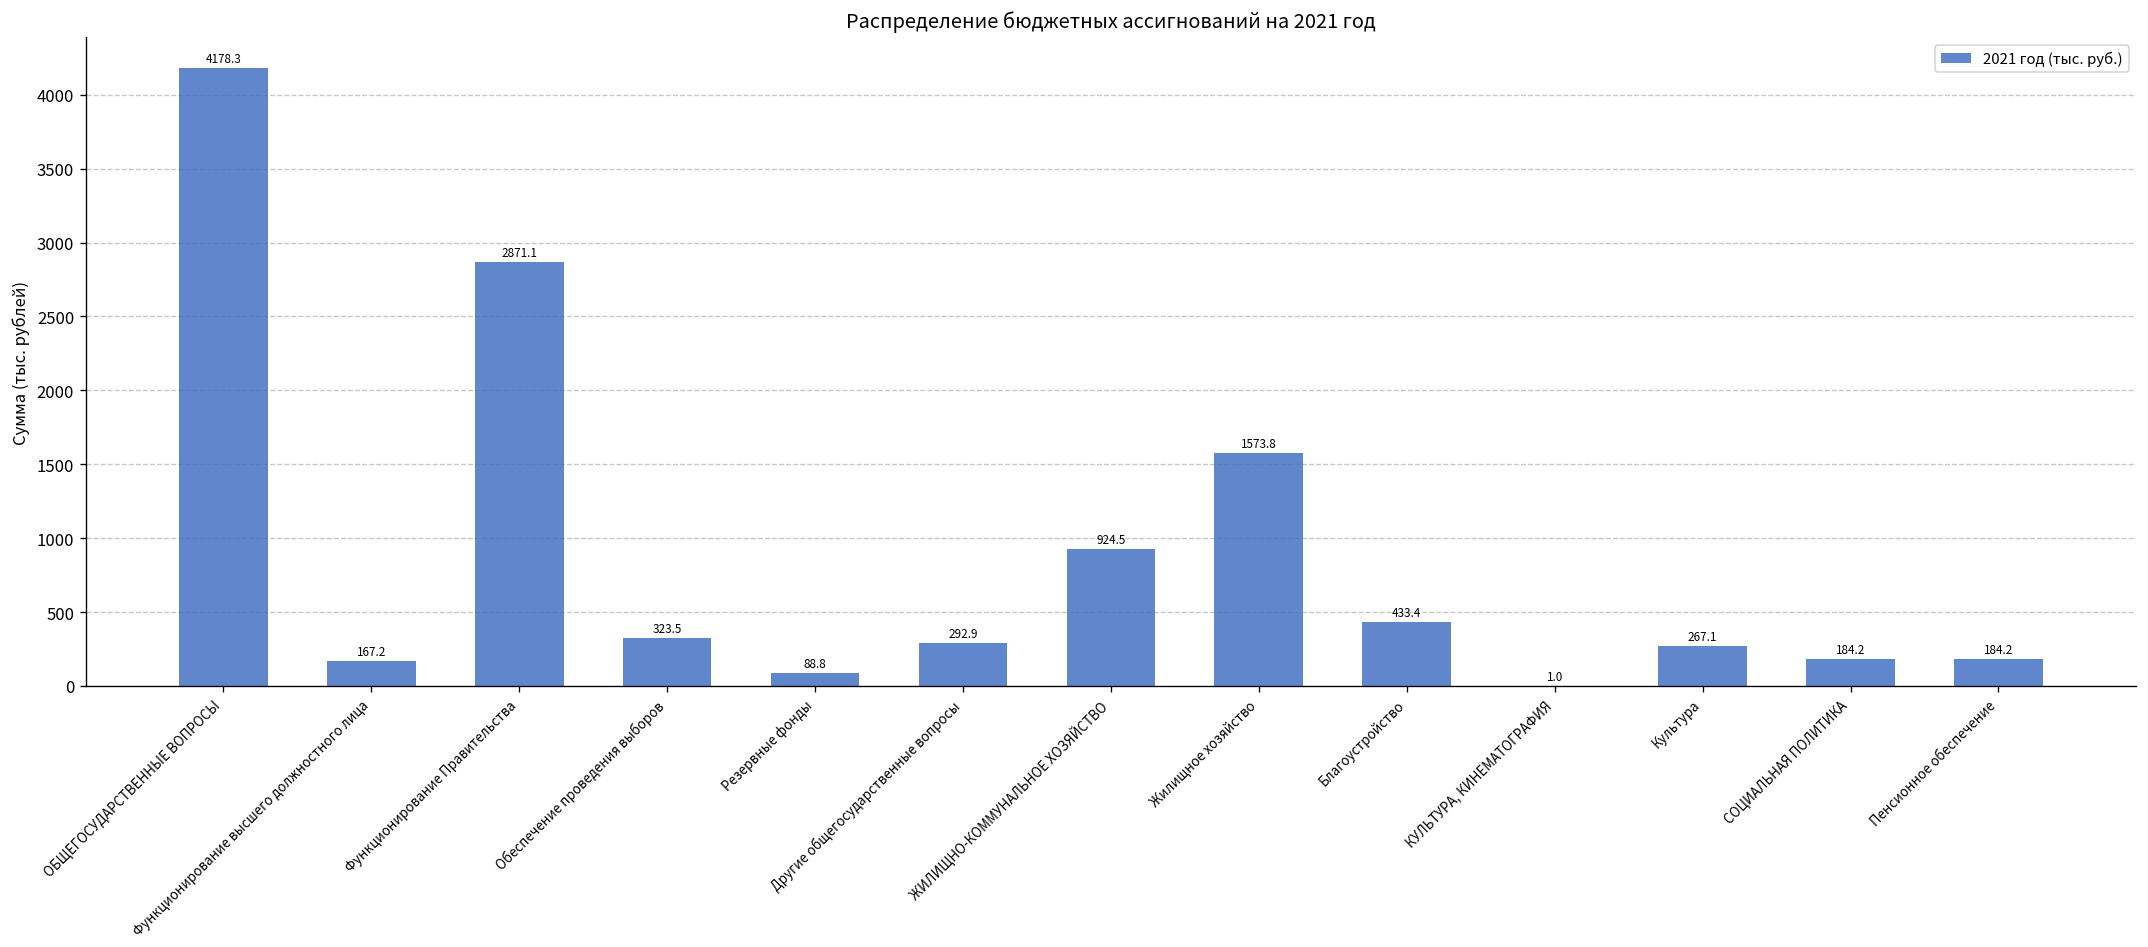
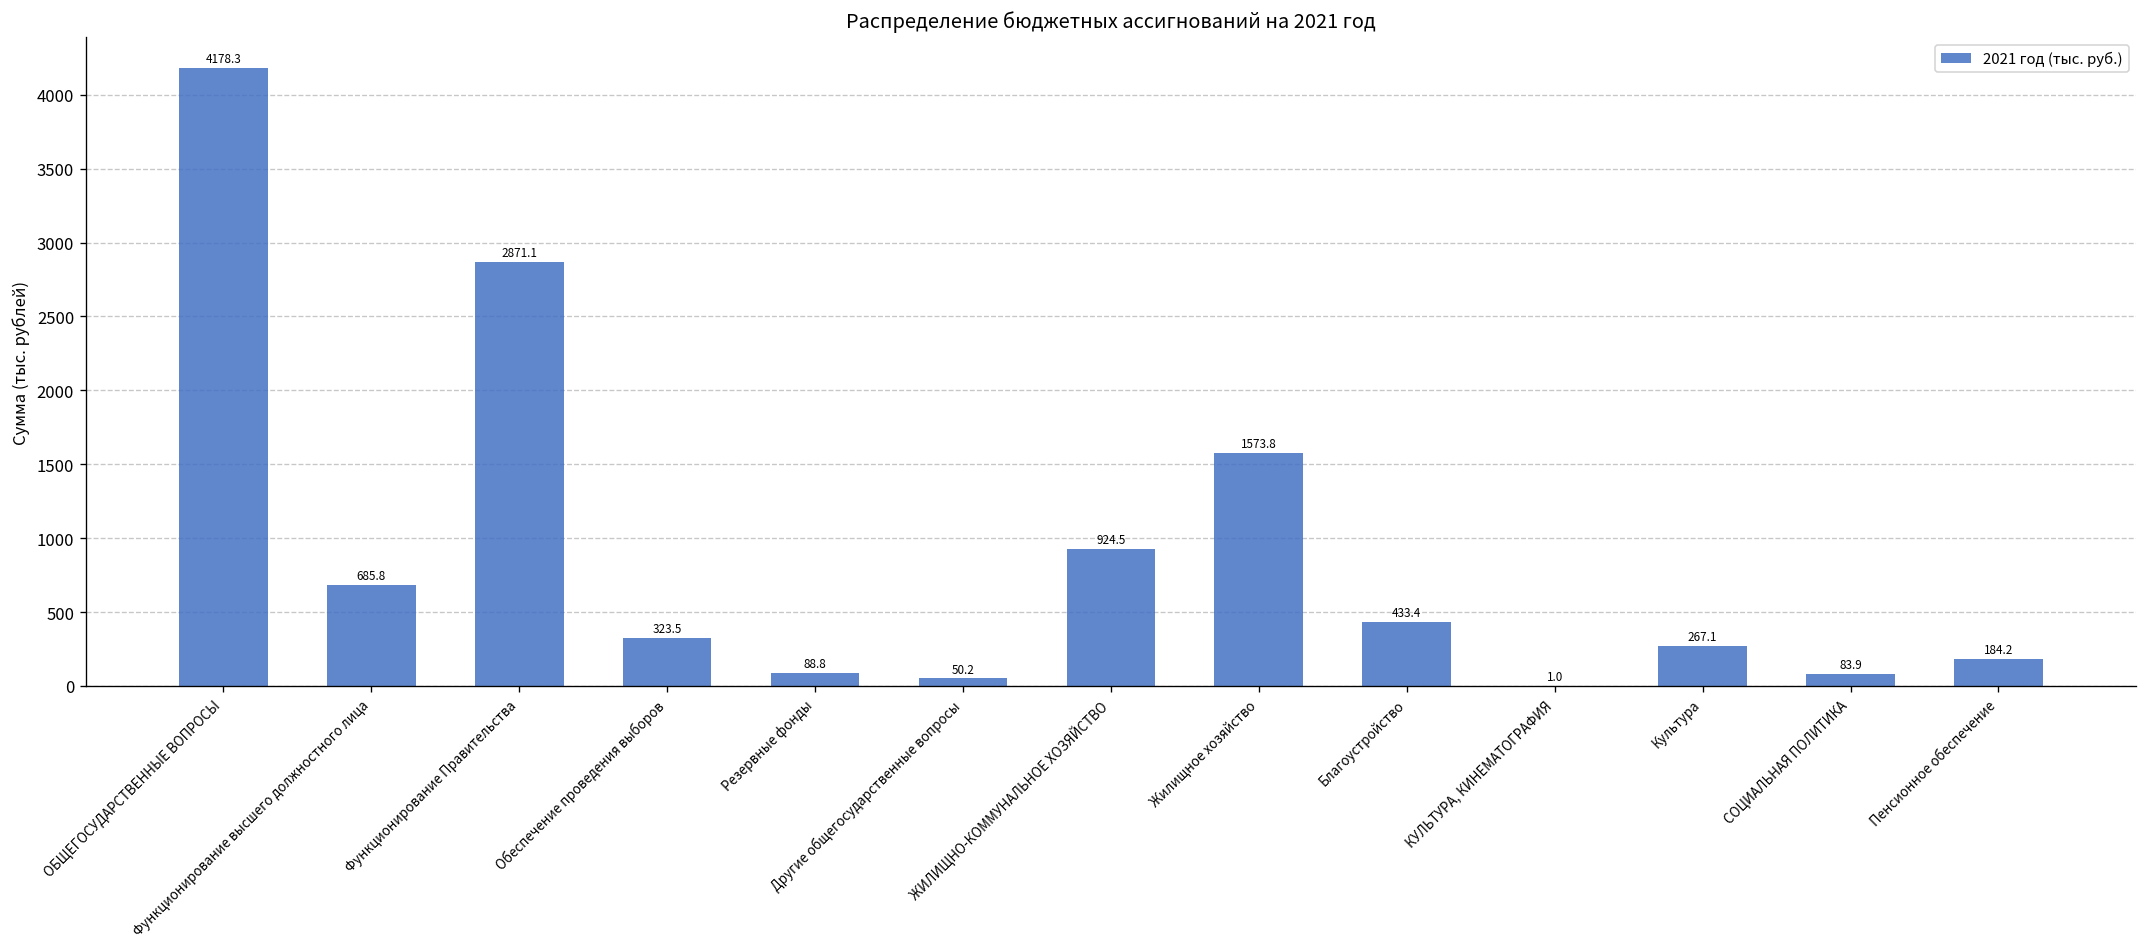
Функционирование высшего должностного лица: 167.2 -> 685.8
Другие общегосударственные вопросы: 292.9 -> 50.2
СОЦИАЛЬНАЯ ПОЛИТИКА: 184.2 -> 83.9
